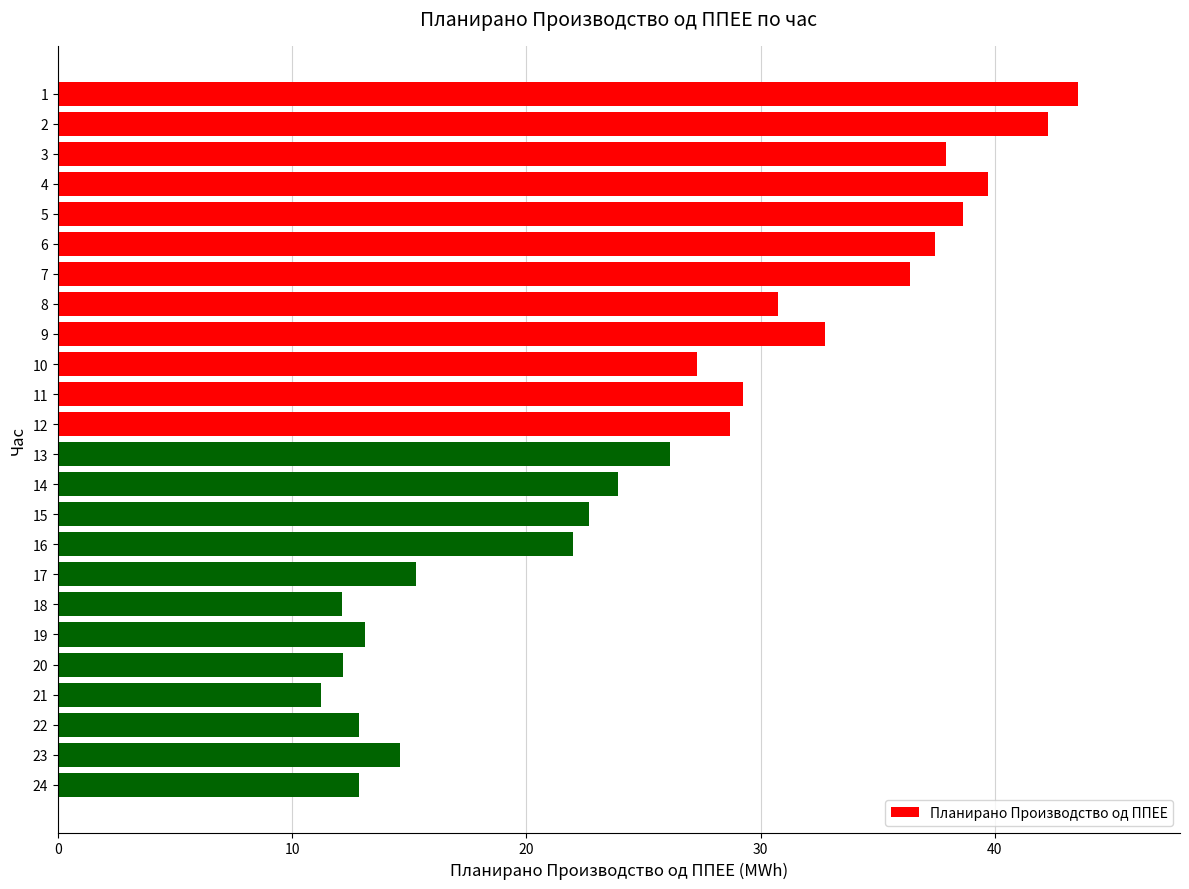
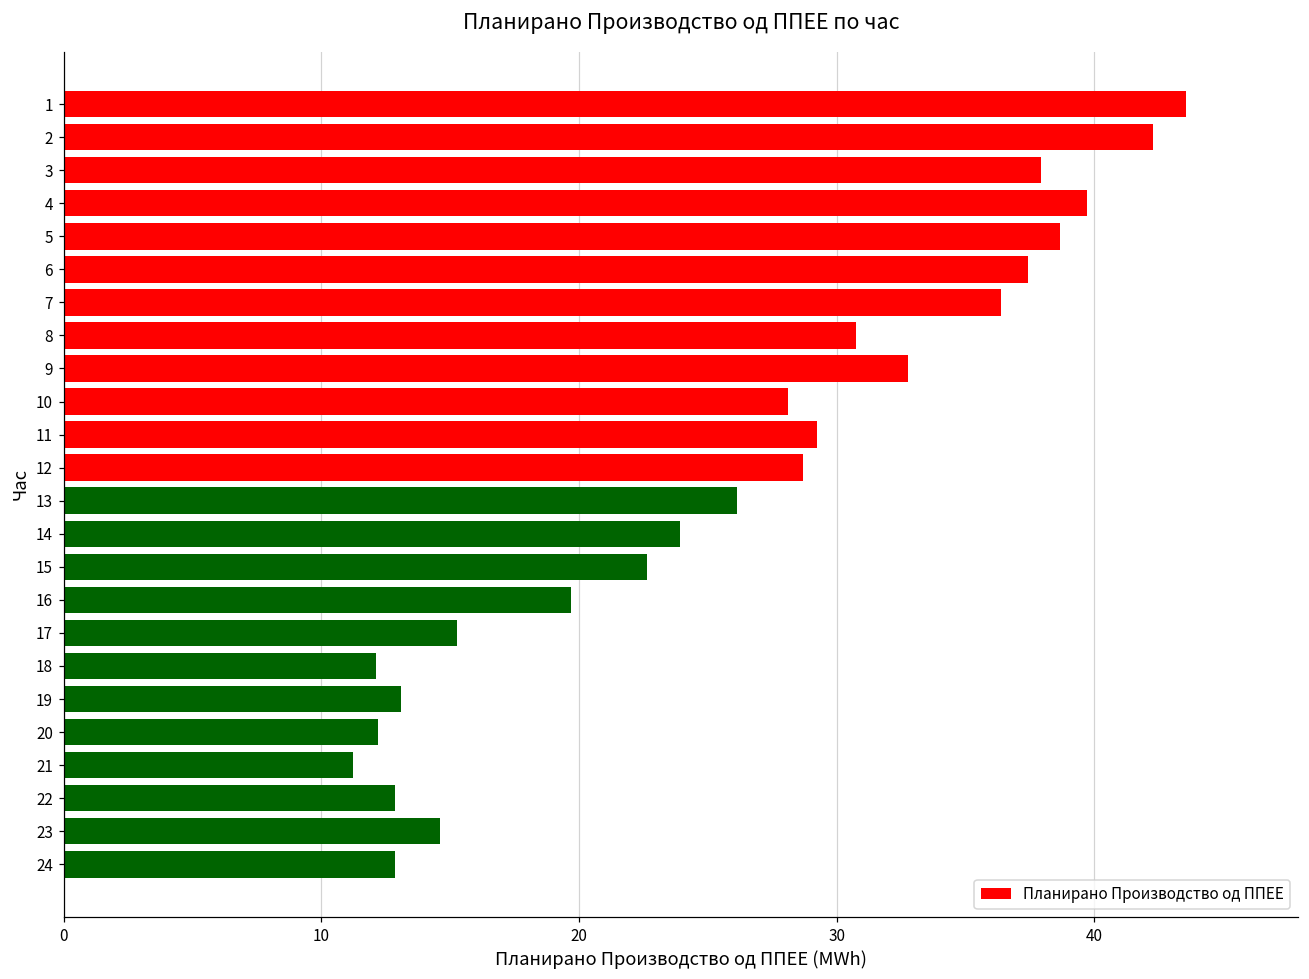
10: 27.3 -> 28.1
16: 22.0 -> 19.7
